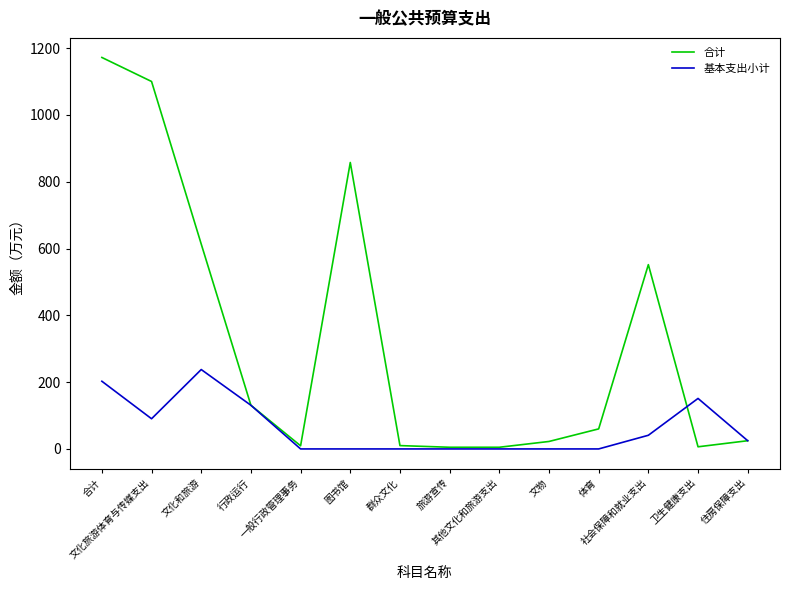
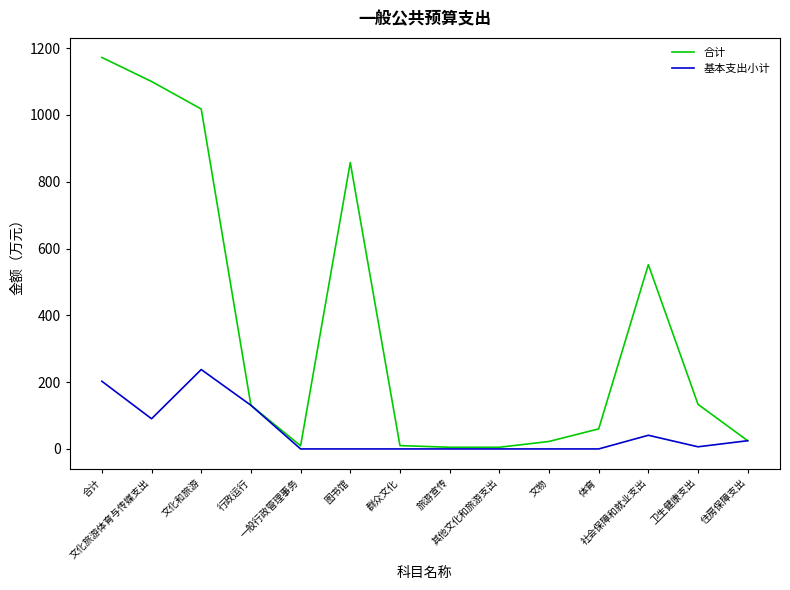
合计, 文化和旅游: 610 -> 1020
合计, 卫生健康支出: 10 -> 130
基本支出小计, 卫生健康支出: 150 -> 10
